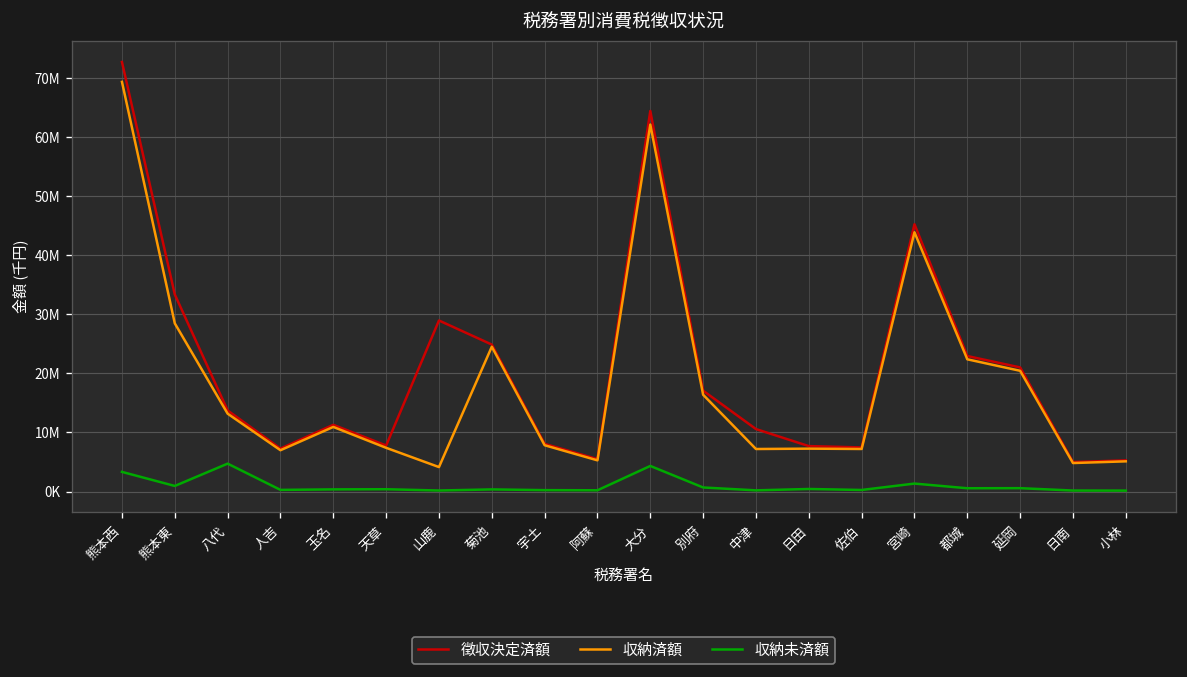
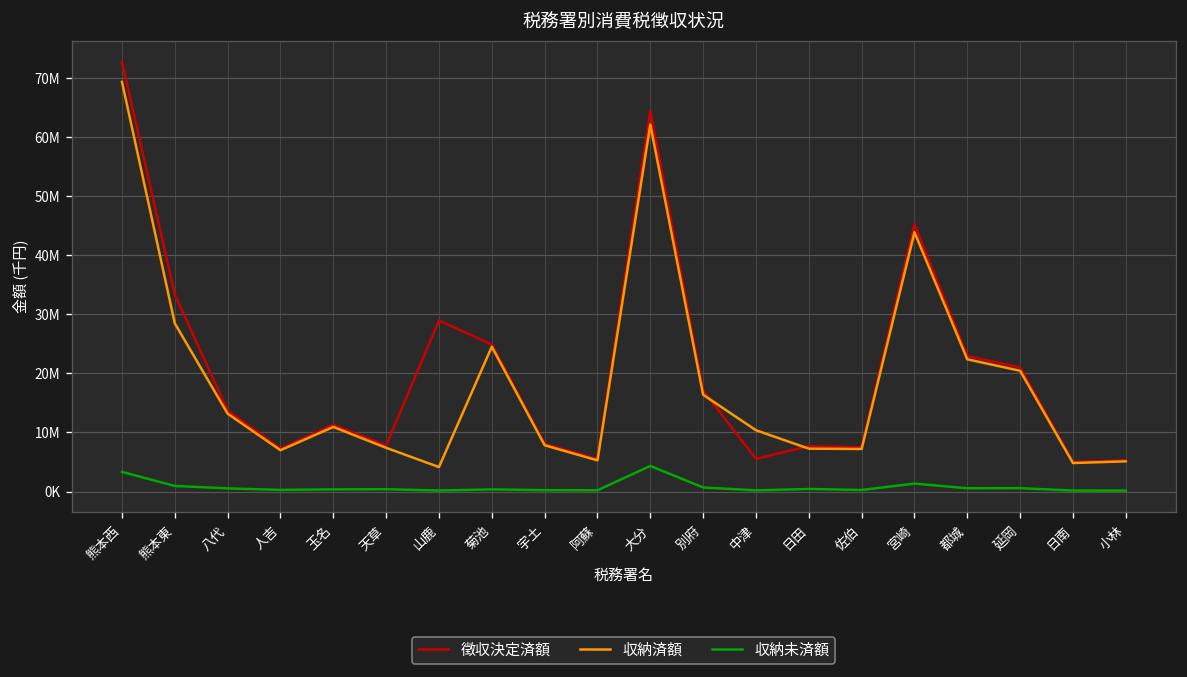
収納未済額, 八代: 5000000 -> 1000000
徴収決定済額, 中津: 11000000 -> 6000000
収納済額, 中津: 7000000 -> 10000000
